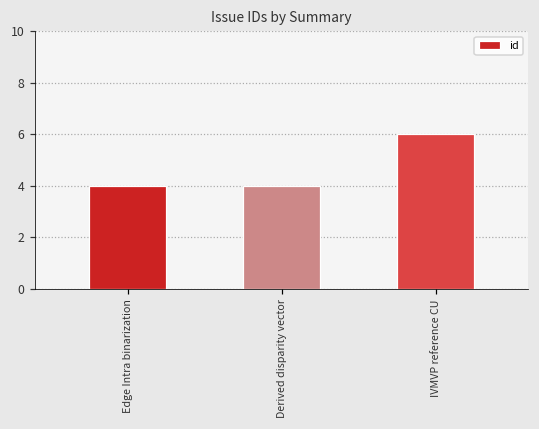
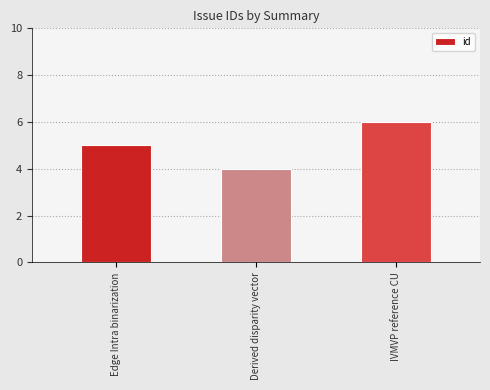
Edge Intra binarization: 4 -> 5
